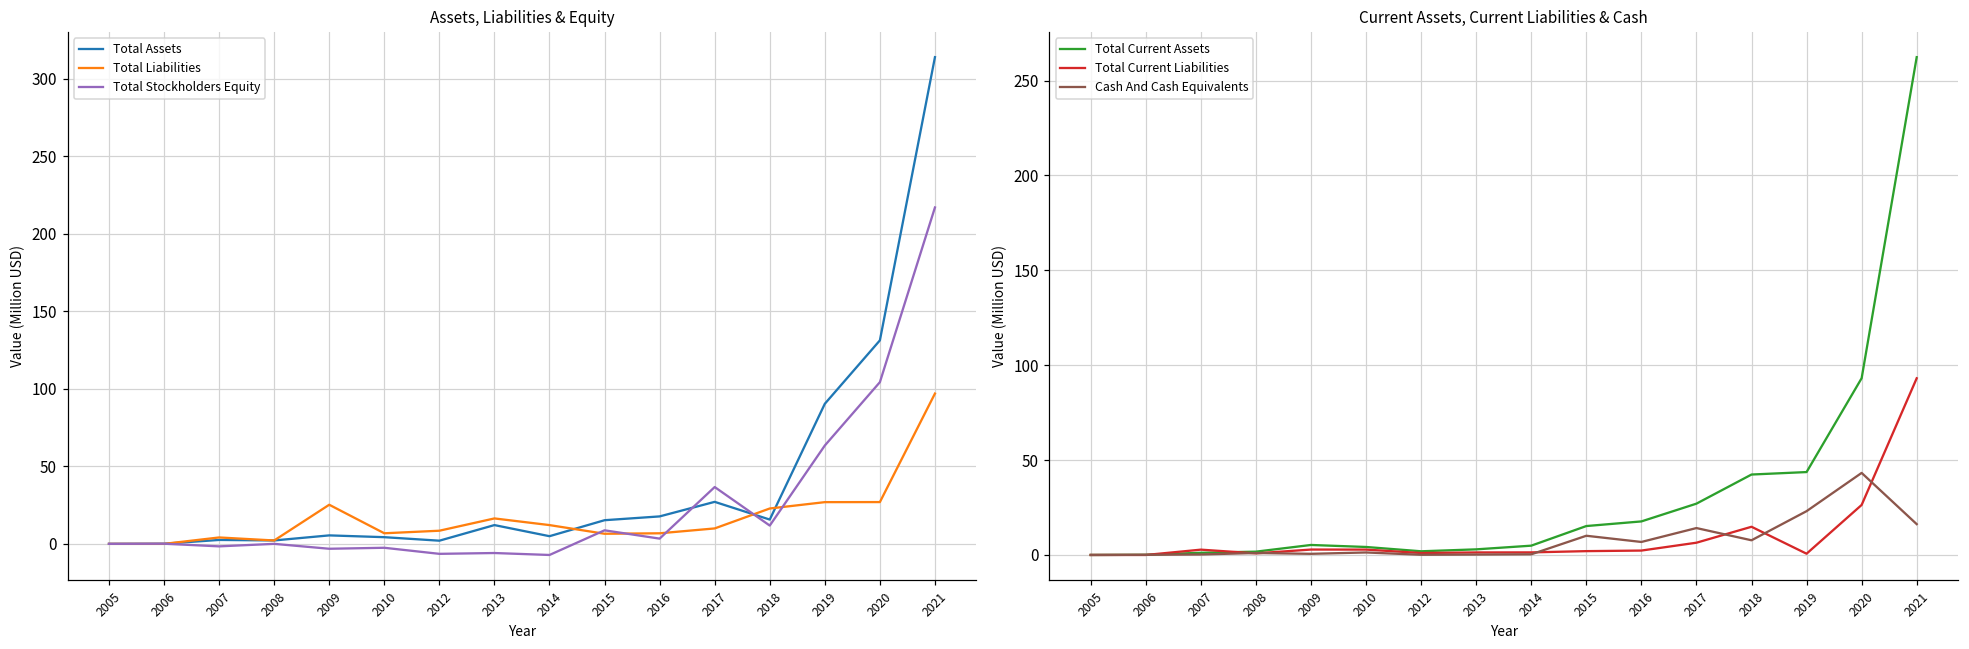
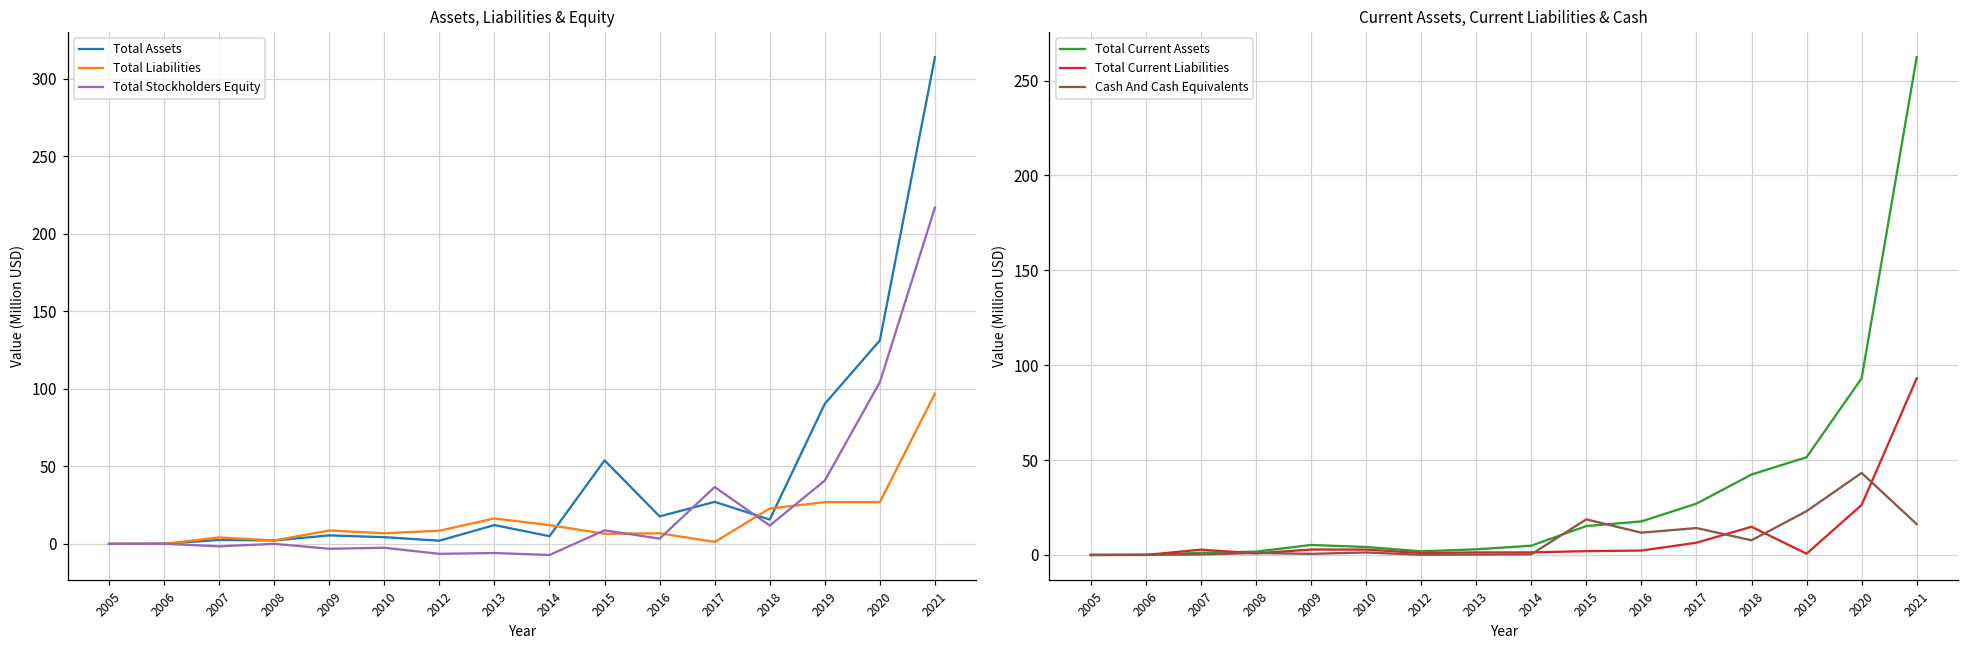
Assets, Liabilities & Equity, Total Liabilities, 2009: 25 -> 9
Assets, Liabilities & Equity, Total Assets, 2015: 15 -> 54
Assets, Liabilities & Equity, Total Liabilities, 2017: 10 -> 1
Assets, Liabilities & Equity, Total Stockholders Equity, 2019: 63 -> 41
Current Assets, Current Liabilities & Cash, Cash And Cash Equivalents, 2015: 10 -> 19
Current Assets, Current Liabilities & Cash, Cash And Cash Equivalents, 2016: 7 -> 12
Current Assets, Current Liabilities & Cash, Total Current Assets, 2019: 44 -> 52
